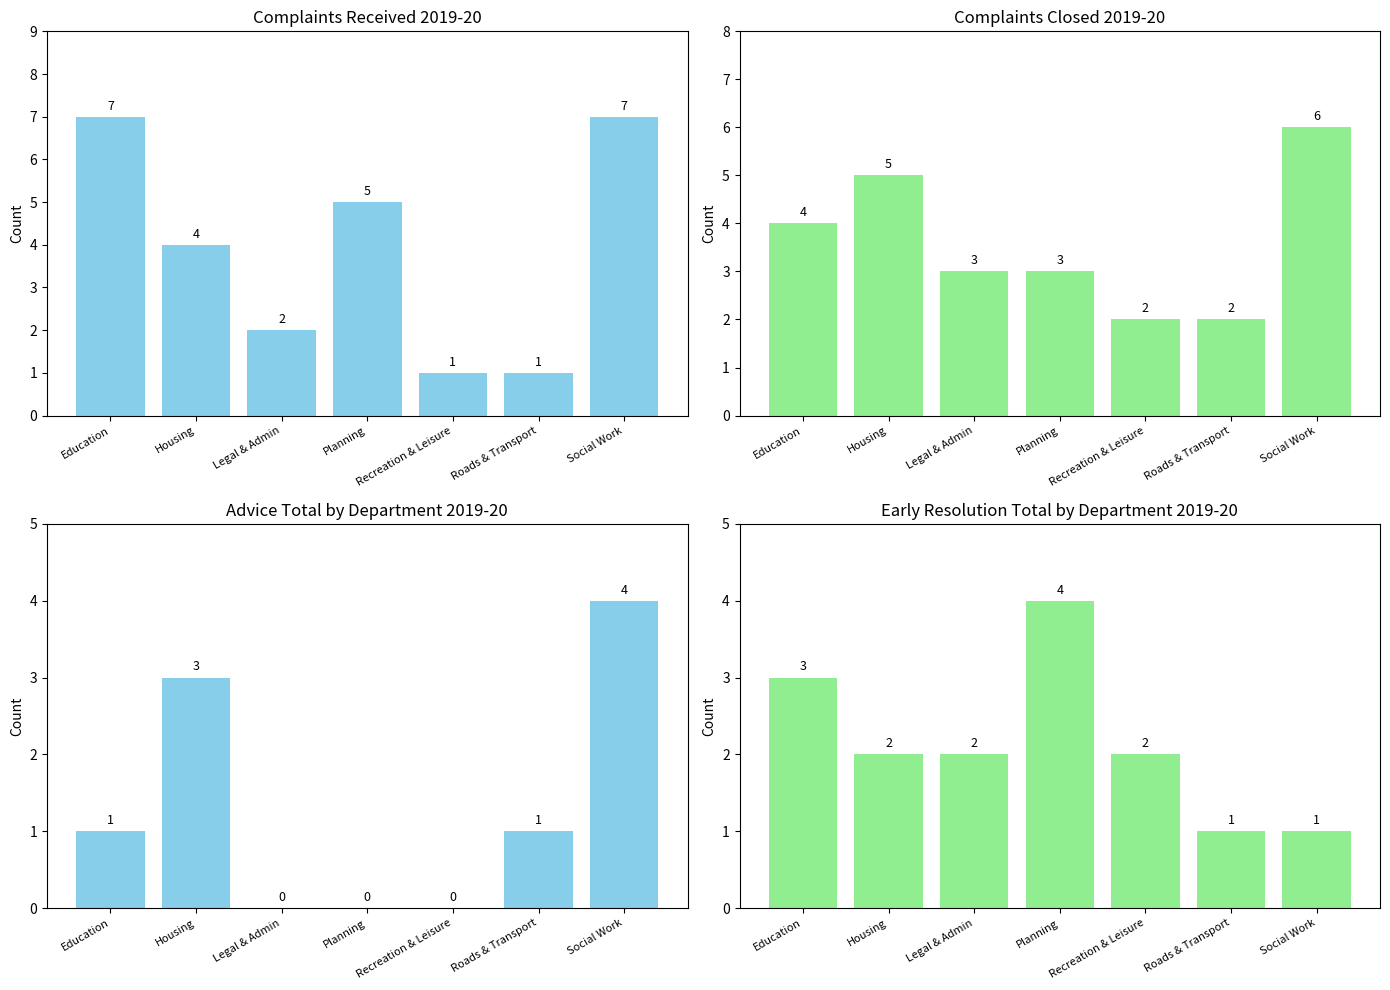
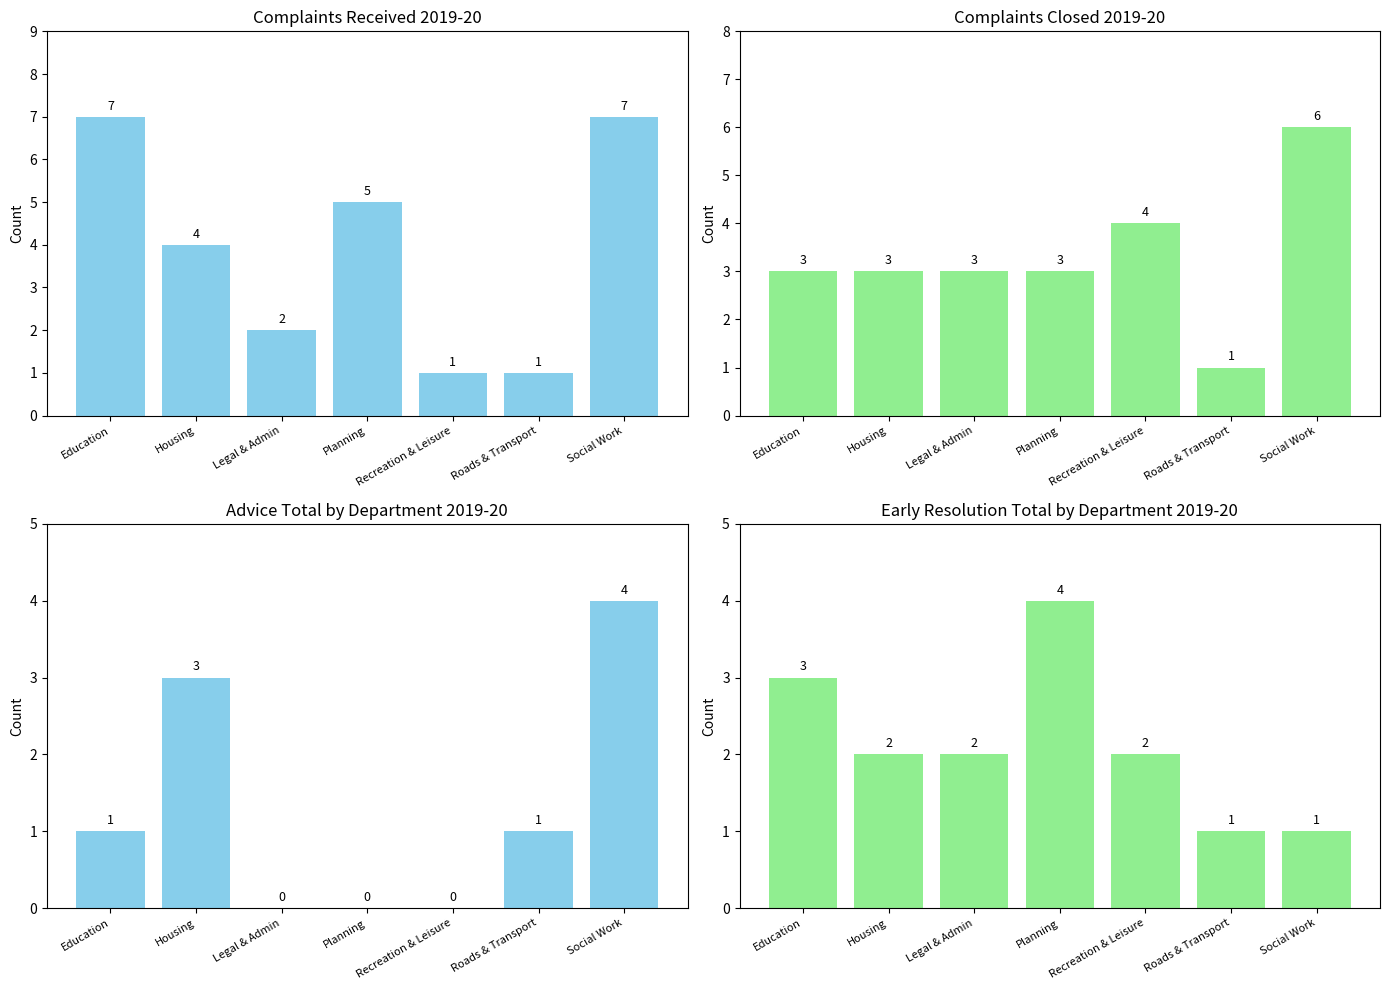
Complaints Closed 2019-20, Education: 4 -> 3
Complaints Closed 2019-20, Housing: 5 -> 3
Complaints Closed 2019-20, Recreation & Leisure: 2 -> 4
Complaints Closed 2019-20, Roads & Transport: 2 -> 1
